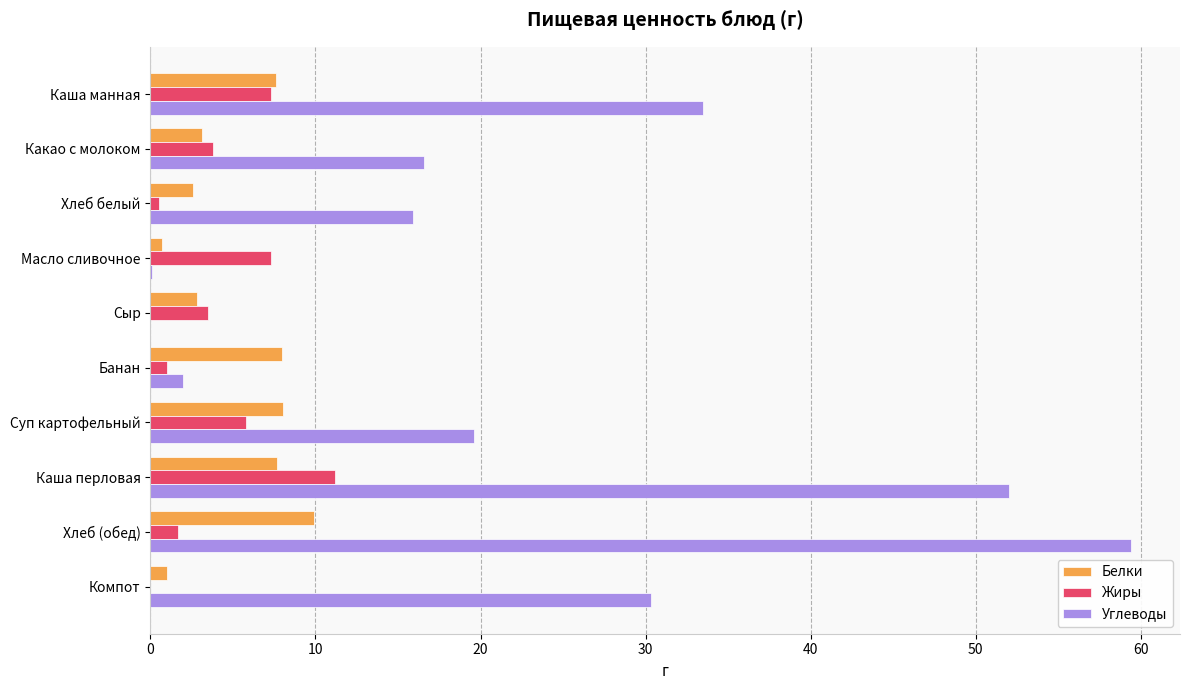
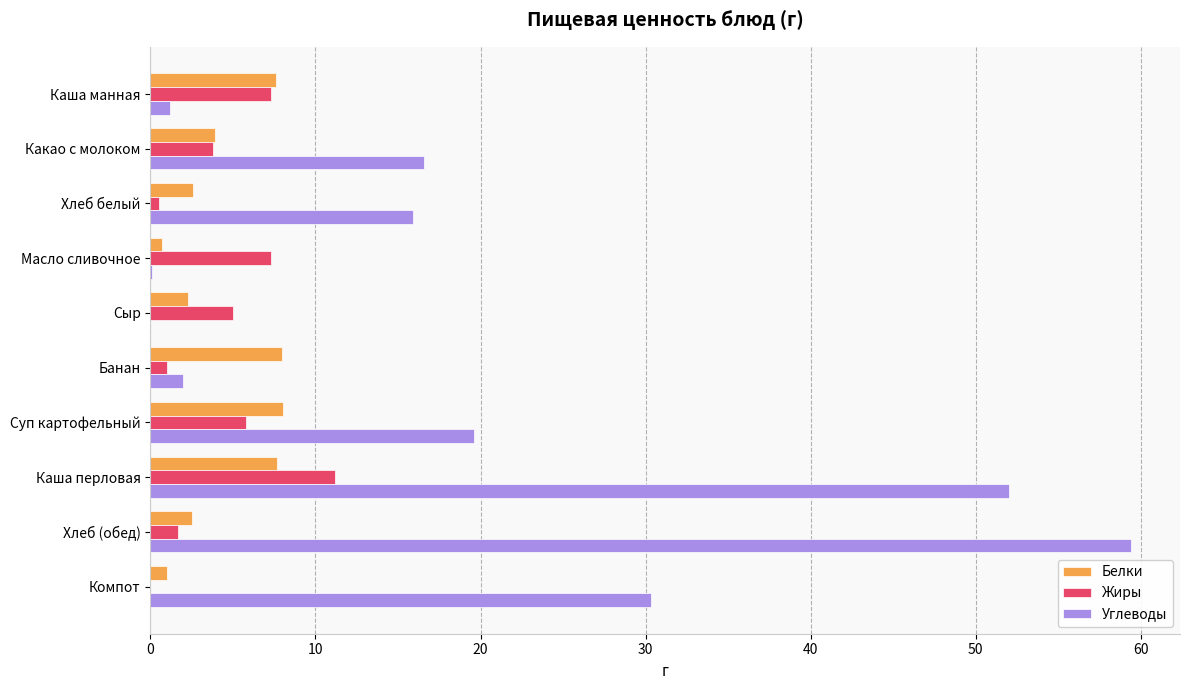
Углеводы, Каша манная: 33.5 -> 1.2
Белки, Какао с молоком: 3.1 -> 3.9
Белки, Сыр: 2.8 -> 2.3
Жиры, Сыр: 3.5 -> 5.0
Белки, Хлеб (обед): 9.9 -> 2.5
